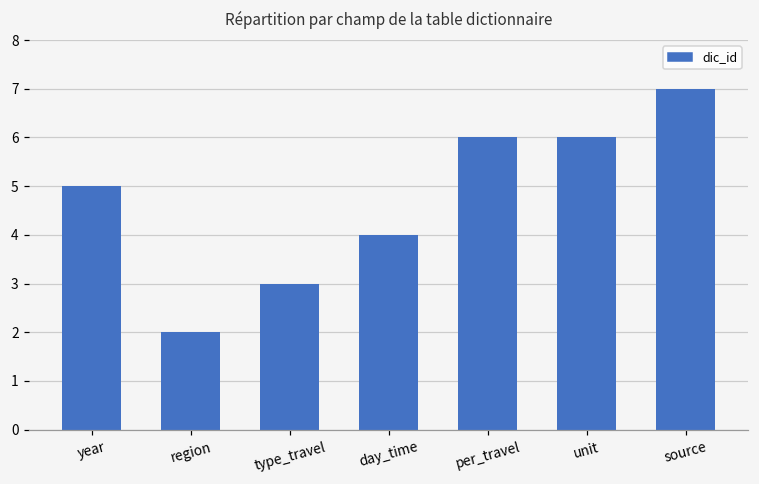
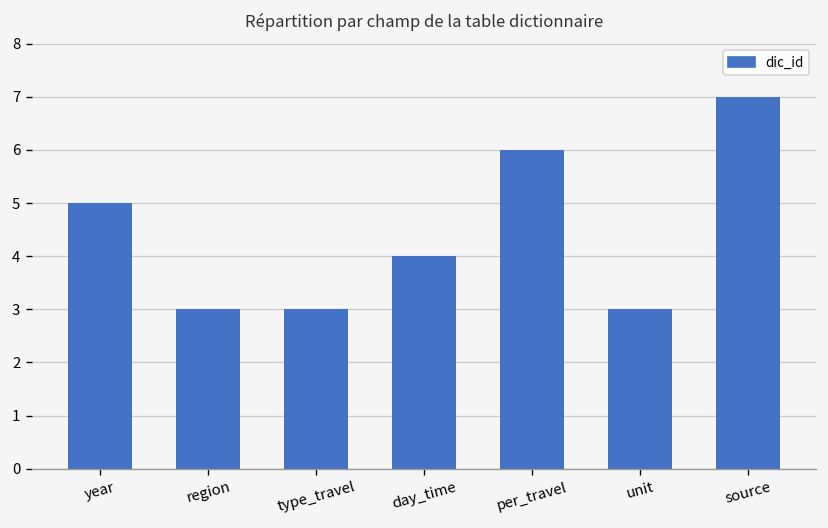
region: 2 -> 3
unit: 6 -> 3
